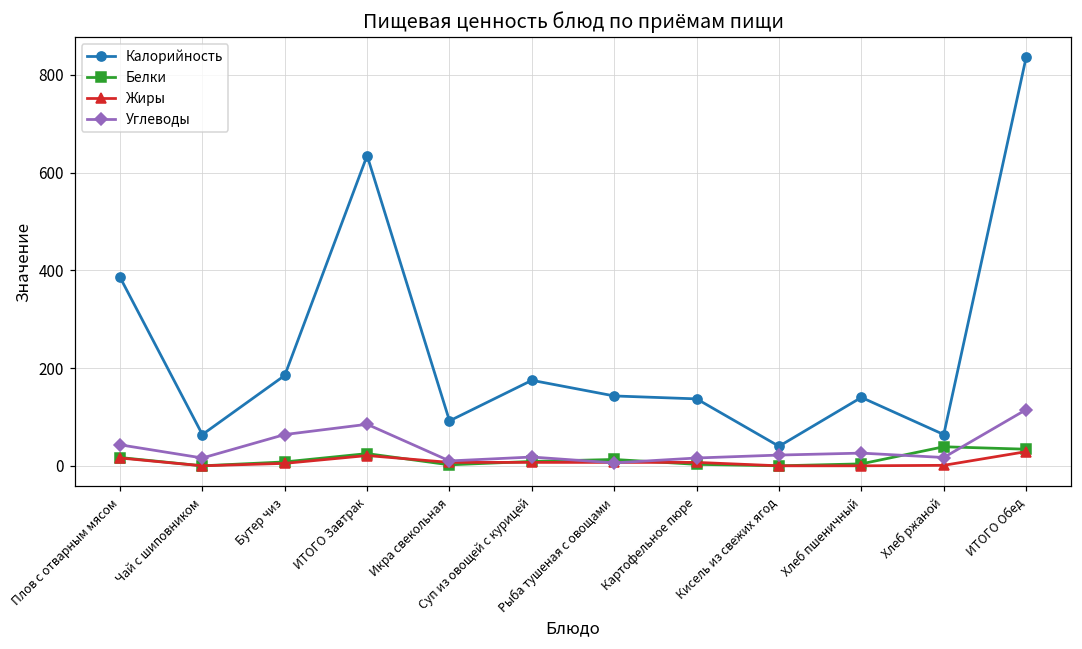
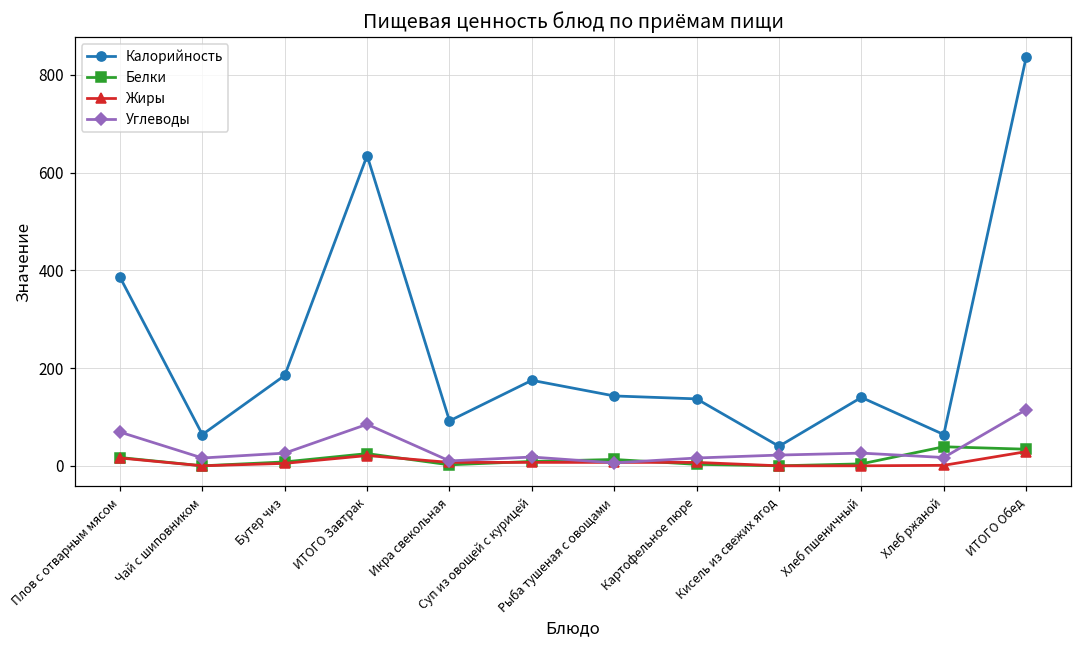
Углеводы, Плов с отварным мясом: 40 -> 70
Углеводы, Бутер чиз: 60 -> 30
